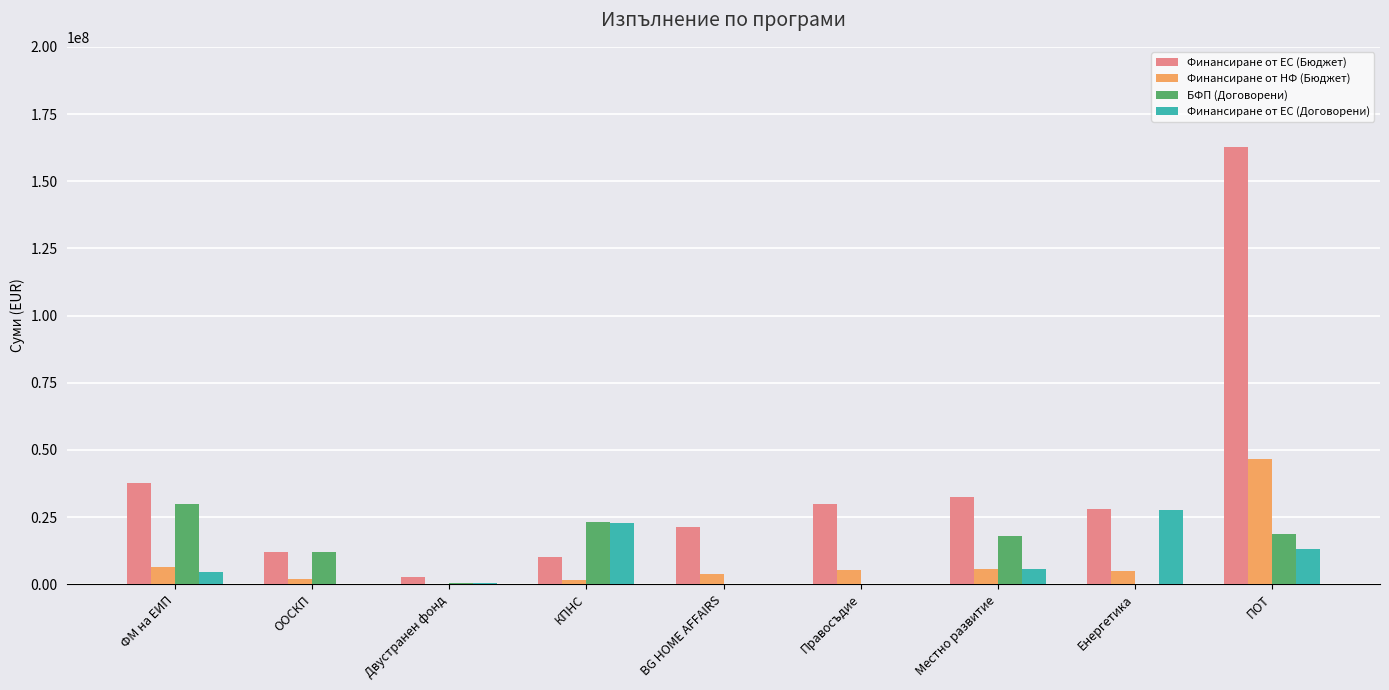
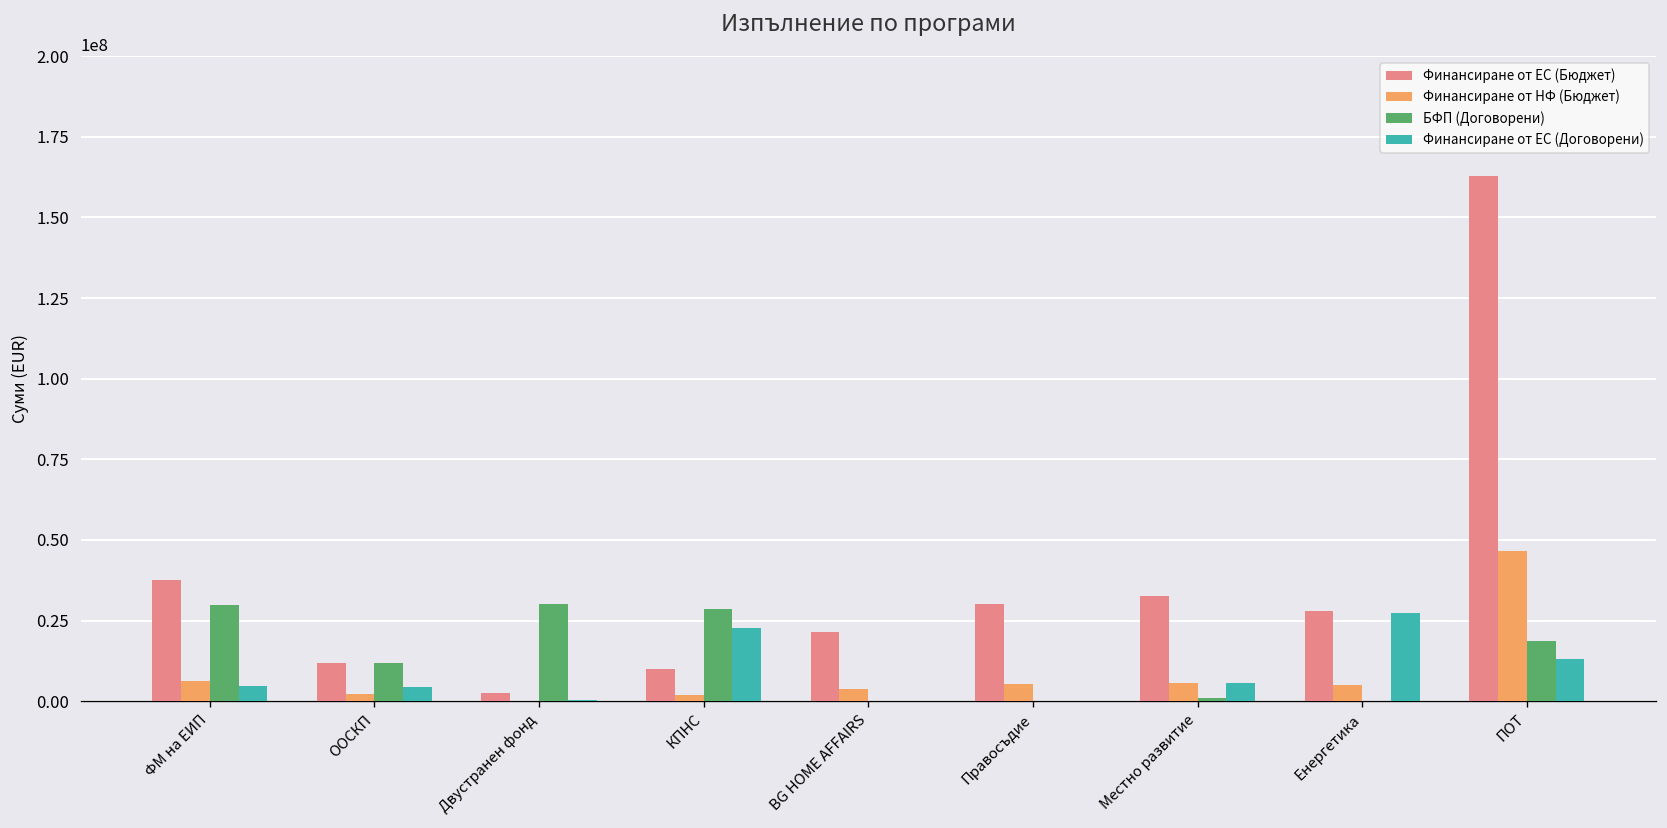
Финансиране от ЕС (Договорени), ООСКП: 0 -> 4000000
БФП (Договорени), Двустранен фонд: 0 -> 30000000
БФП (Договорени), КПНС: 23000000 -> 28000000
БФП (Договорени), Местно развитие: 18000000 -> 1000000
